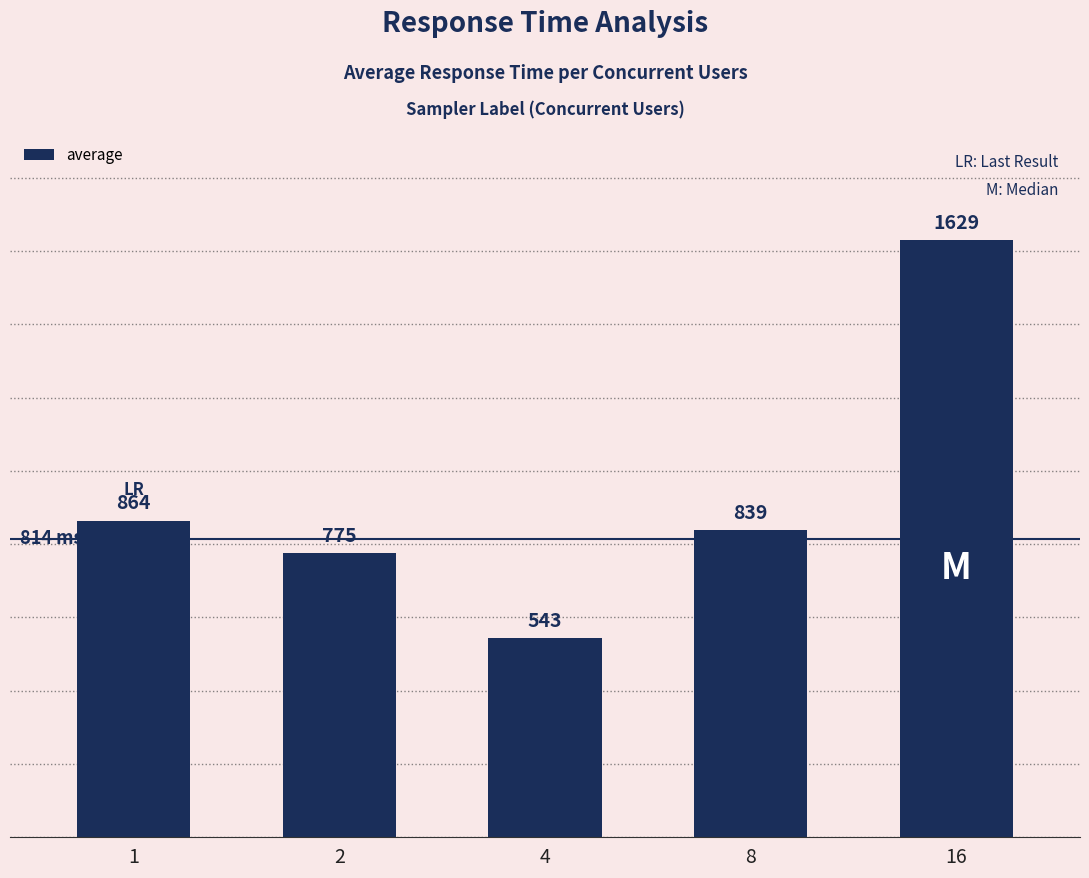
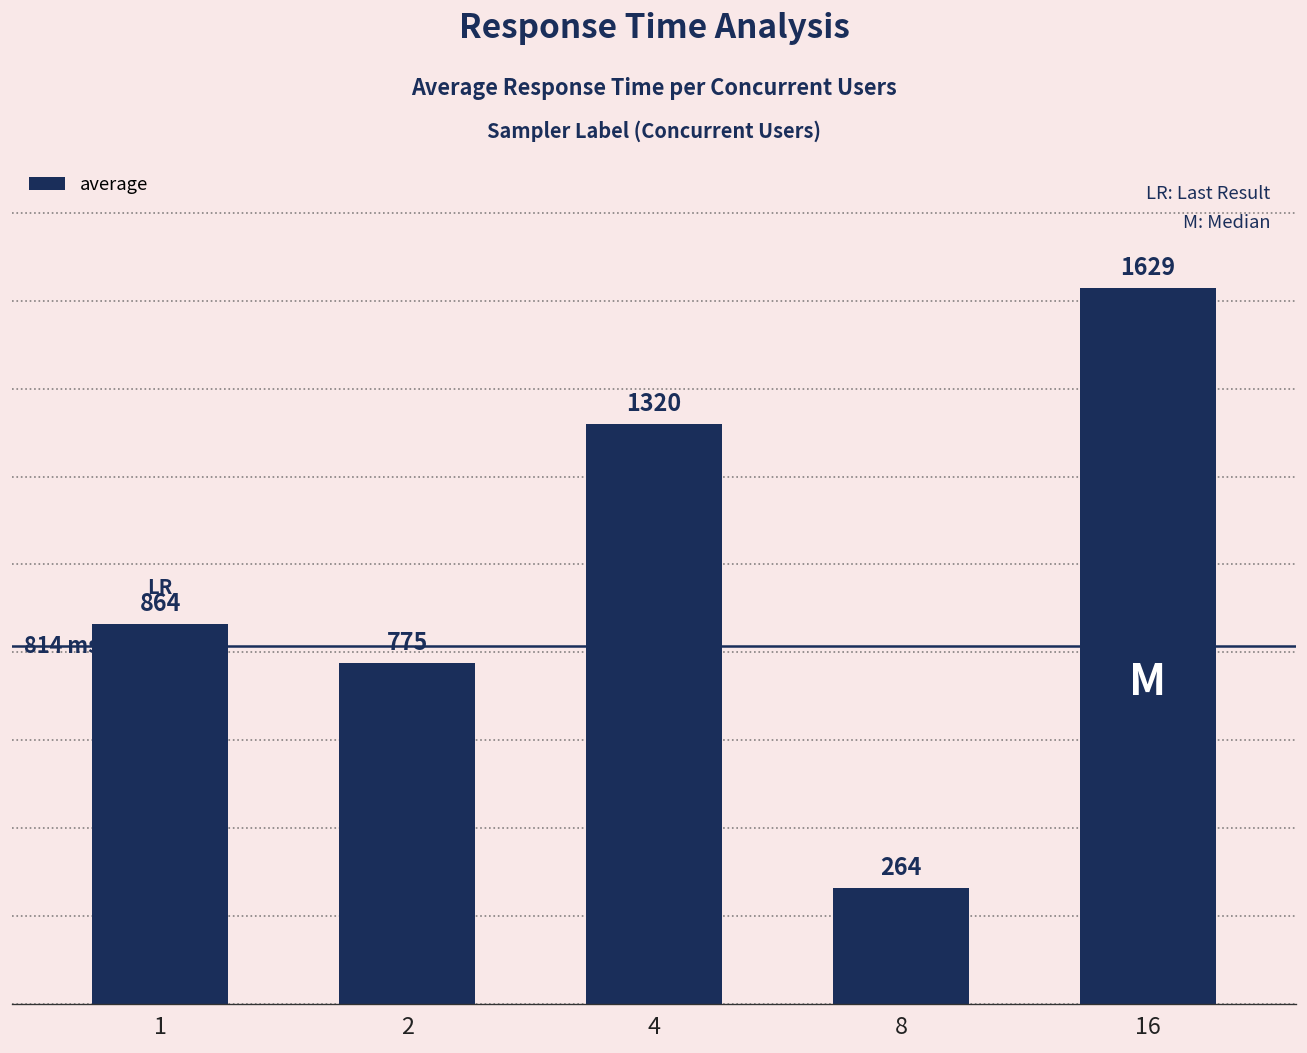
4: 543 -> 1320
8: 839 -> 264
